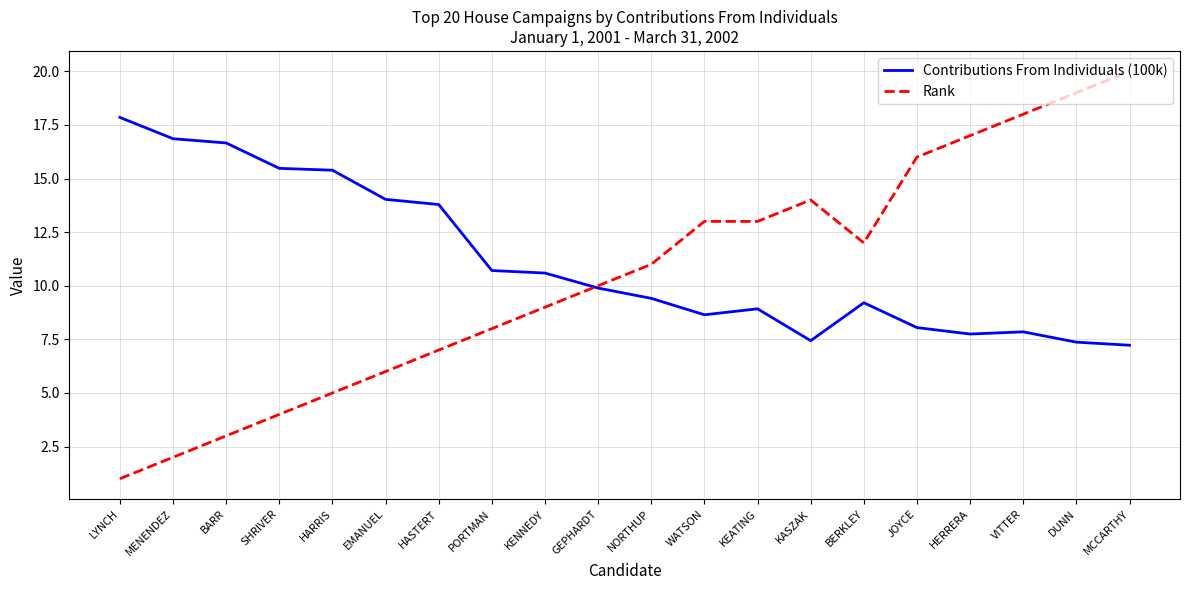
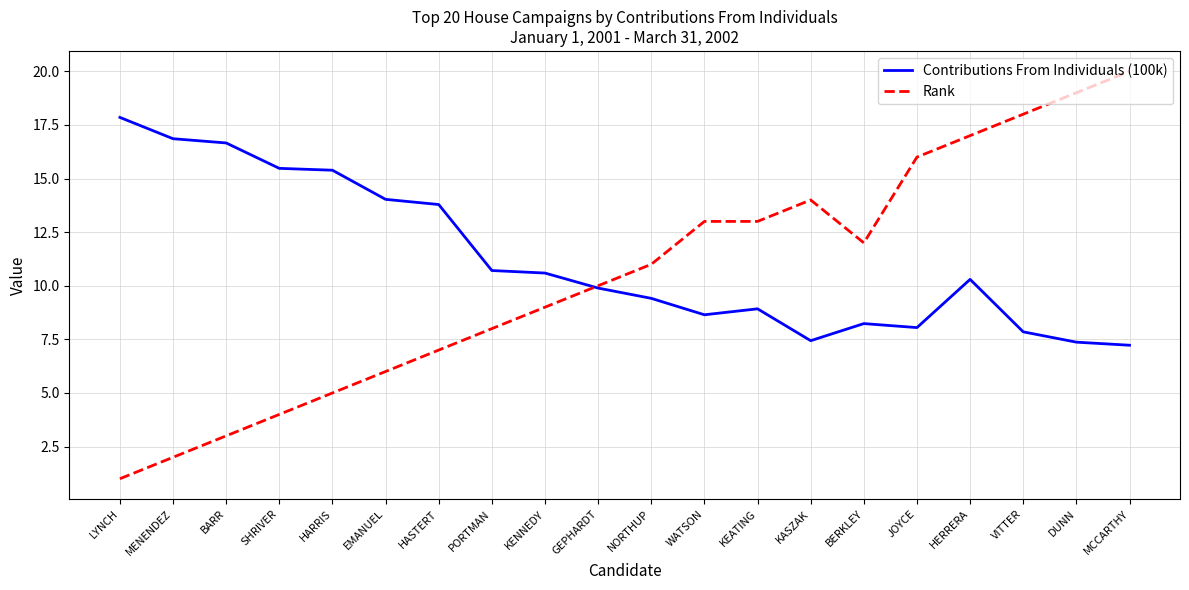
Contributions From Individuals (100k), BERKLEY: 9.2 -> 8.2
Contributions From Individuals (100k), HERRERA: 7.7 -> 10.3
